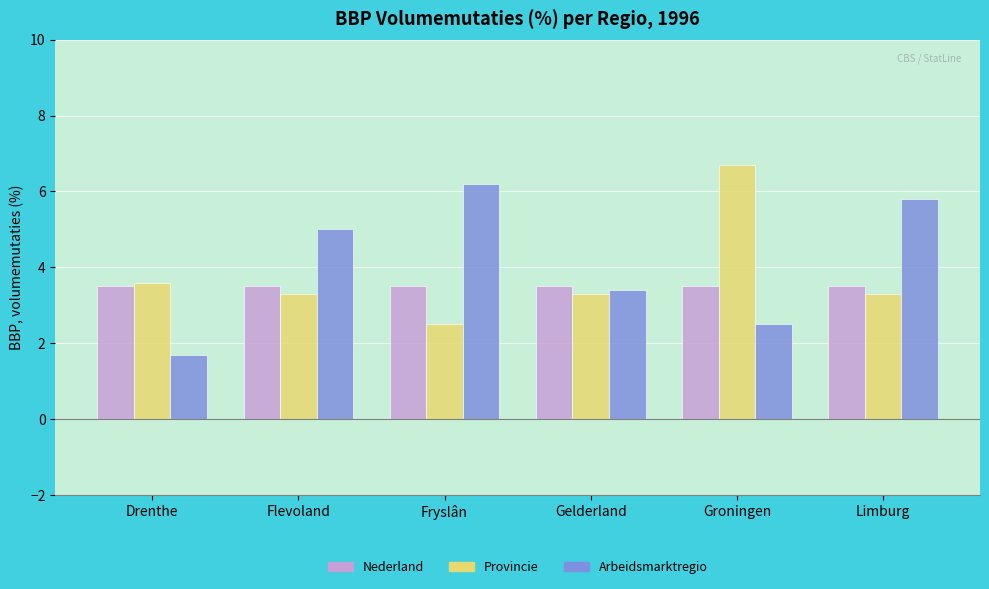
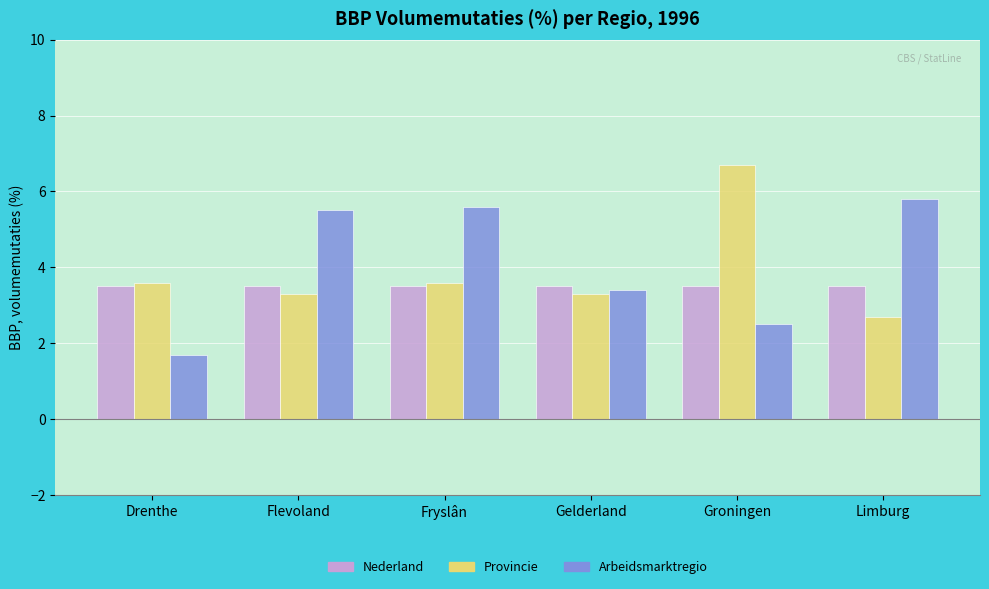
Arbeidsmarktregio, Flevoland: 5.0 -> 5.5
Provincie, Fryslân: 2.5 -> 3.6
Arbeidsmarktregio, Fryslân: 6.2 -> 5.6
Provincie, Limburg: 3.3 -> 2.7
